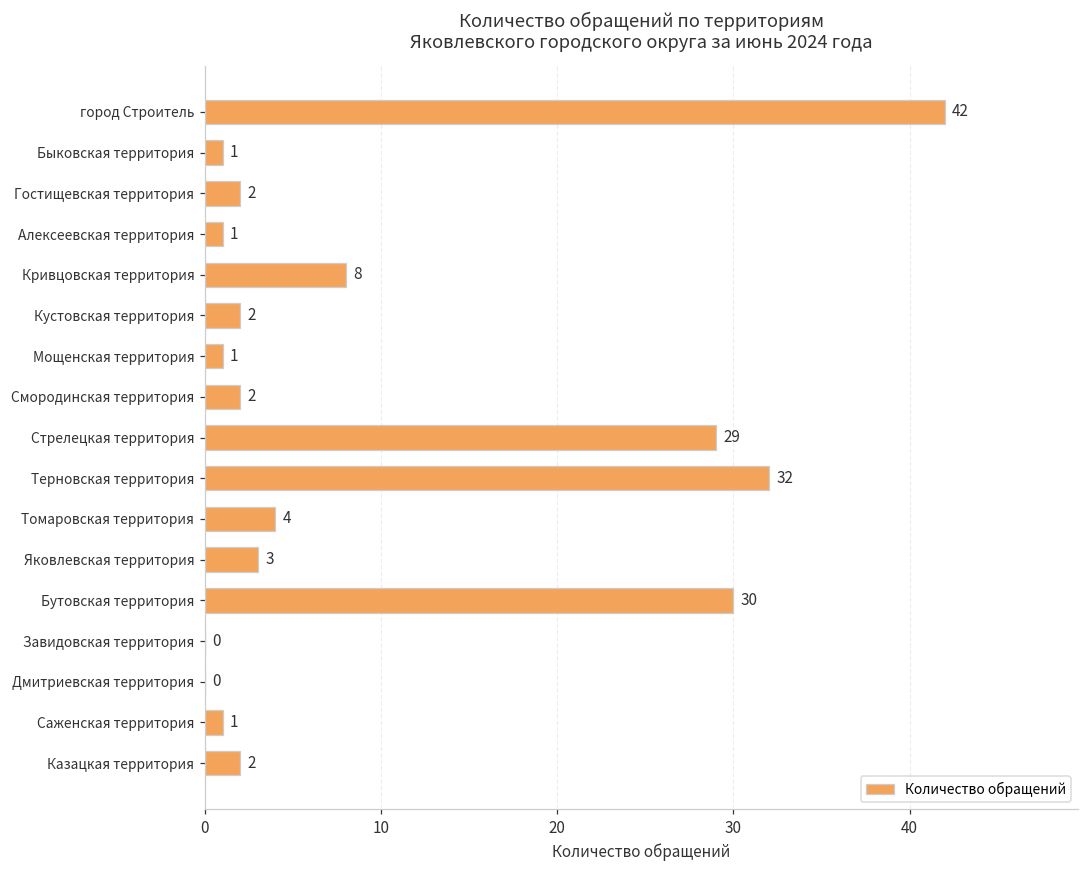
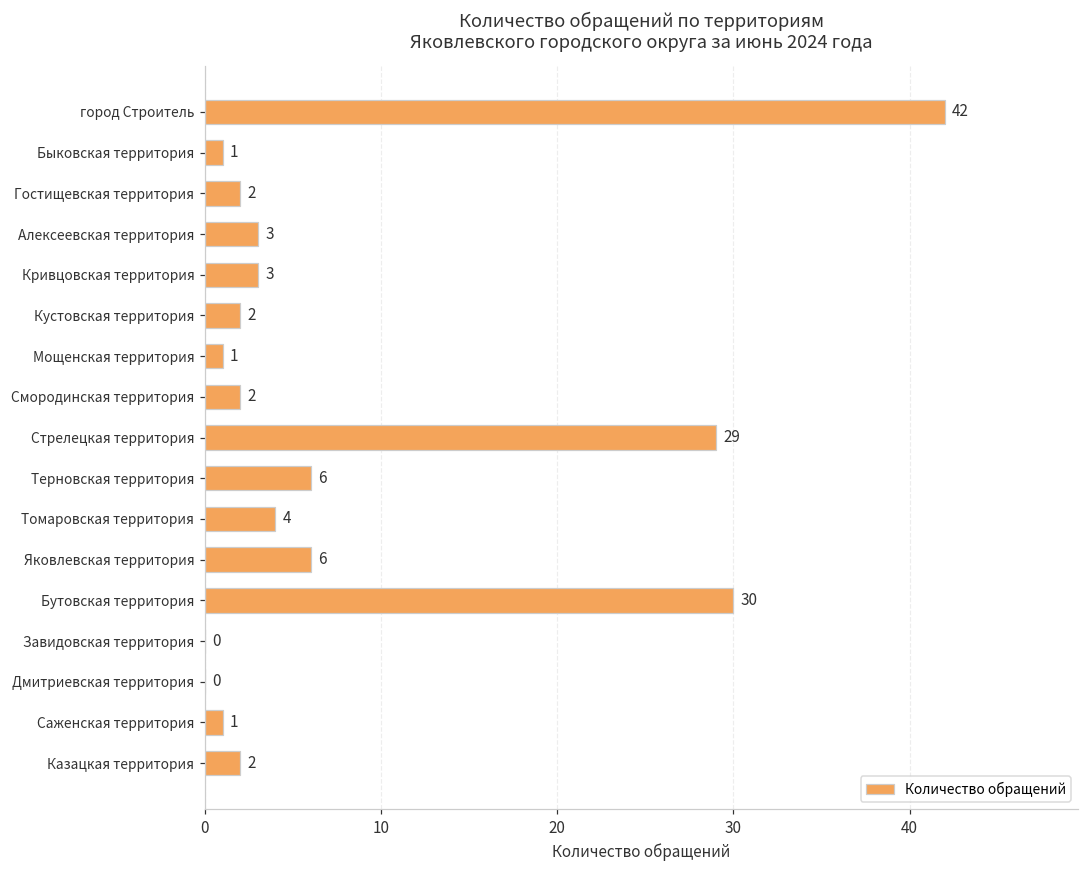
Алексеевская территория: 1 -> 3
Кривцовская территория: 8 -> 3
Терновская территория: 32 -> 6
Яковлевская территория: 3 -> 6
